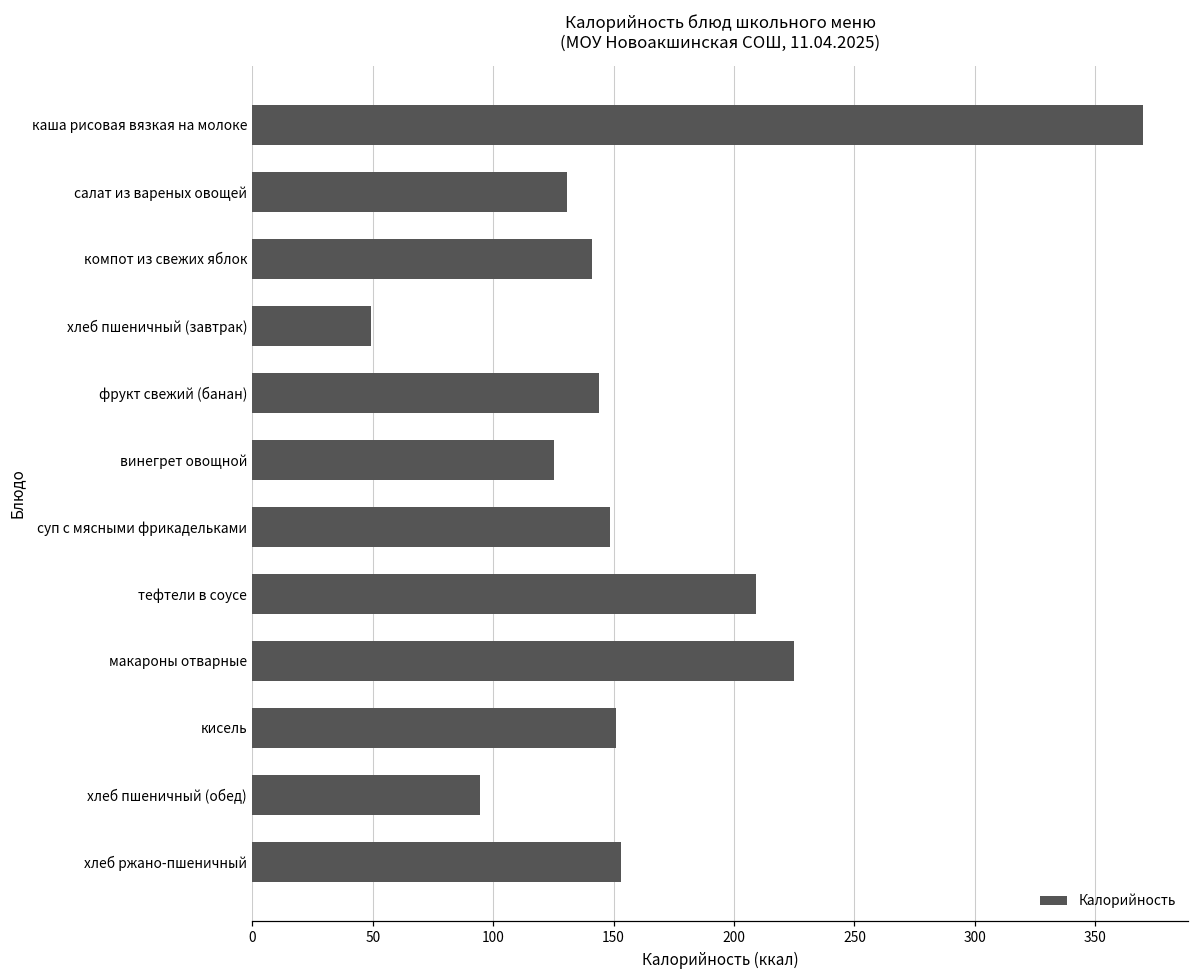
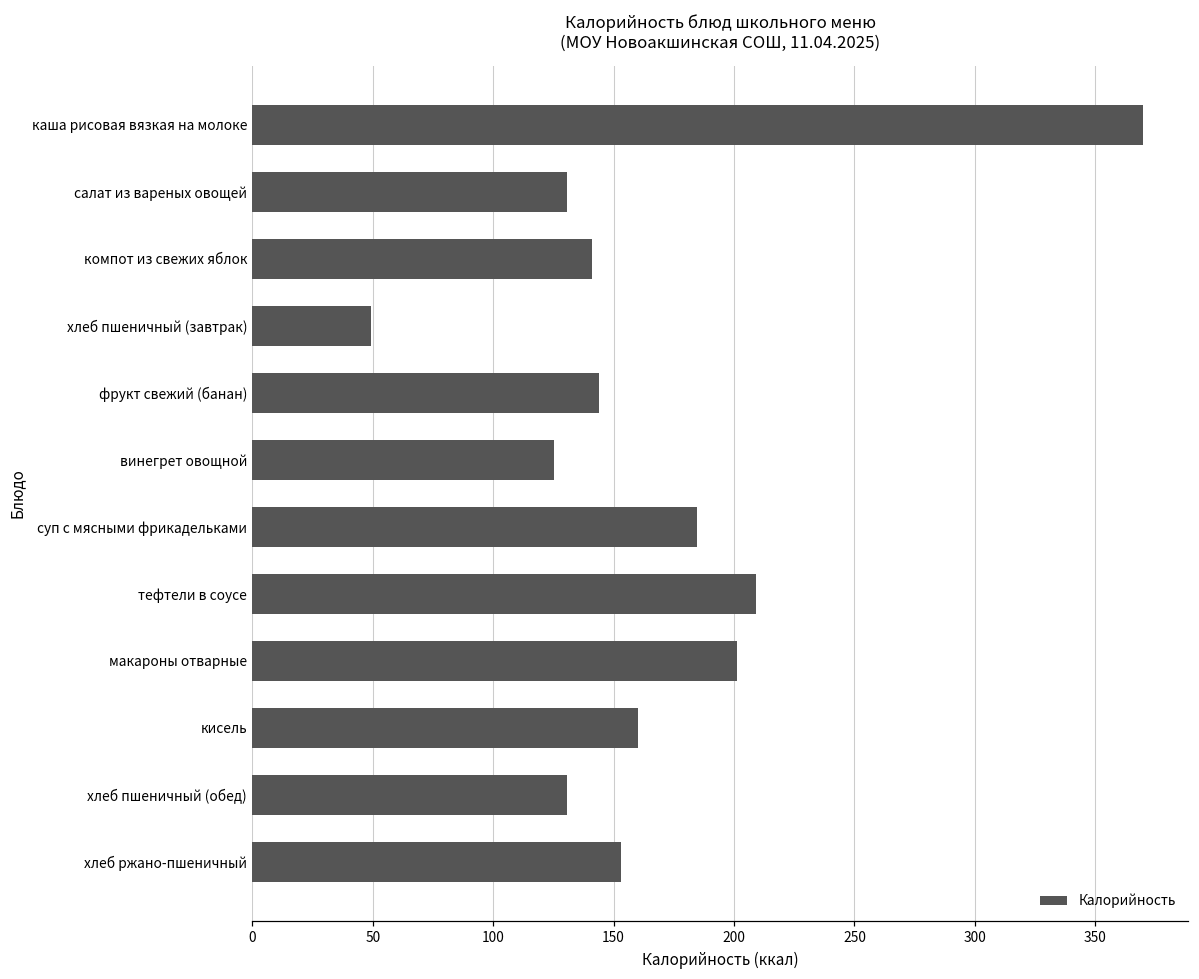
суп с мясными фрикадельками: 149 -> 185
макароны отварные: 225 -> 201
кисель: 151 -> 160
хлеб пшеничный (обед): 95 -> 131
